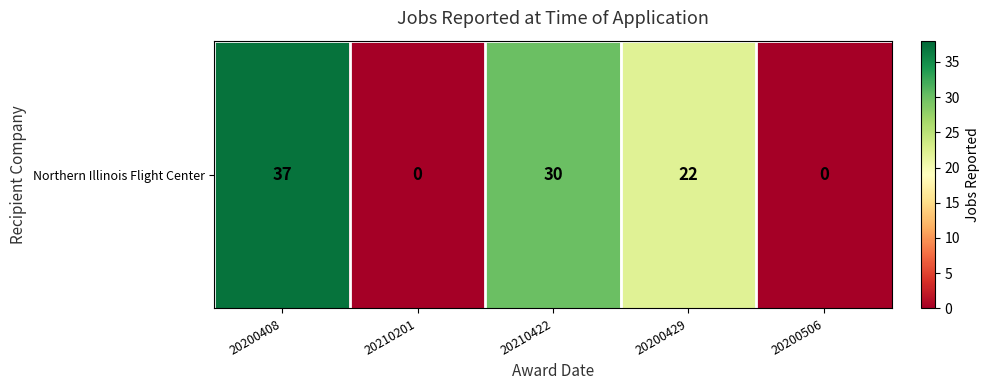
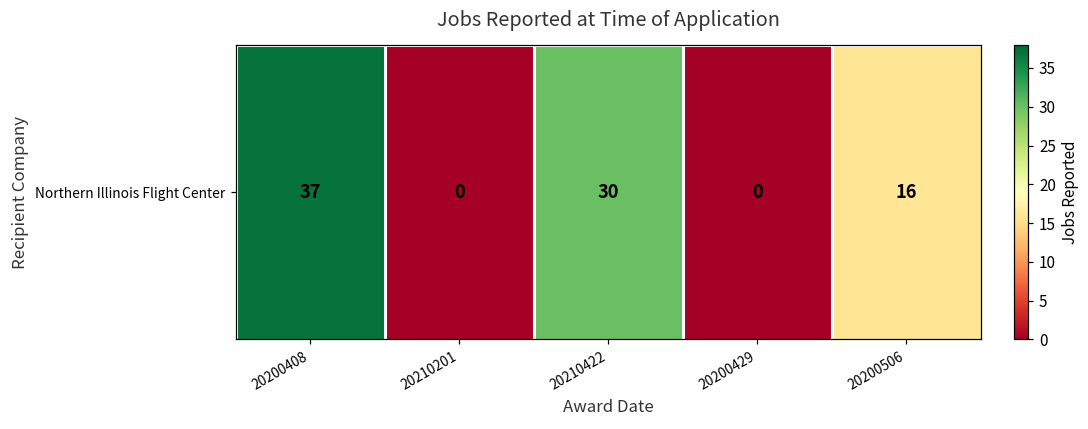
Northern Illinois Flight Center, 20200429: 22 -> 0
Northern Illinois Flight Center, 20200506: 0 -> 16
